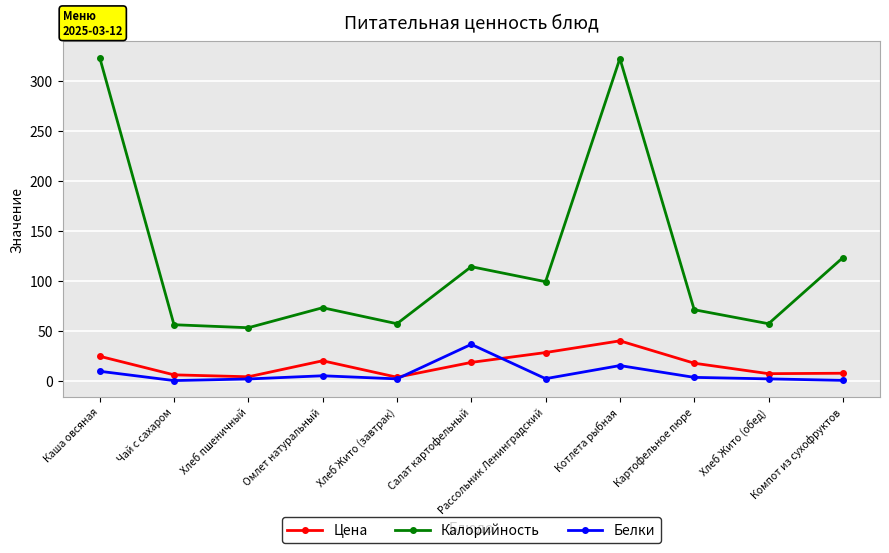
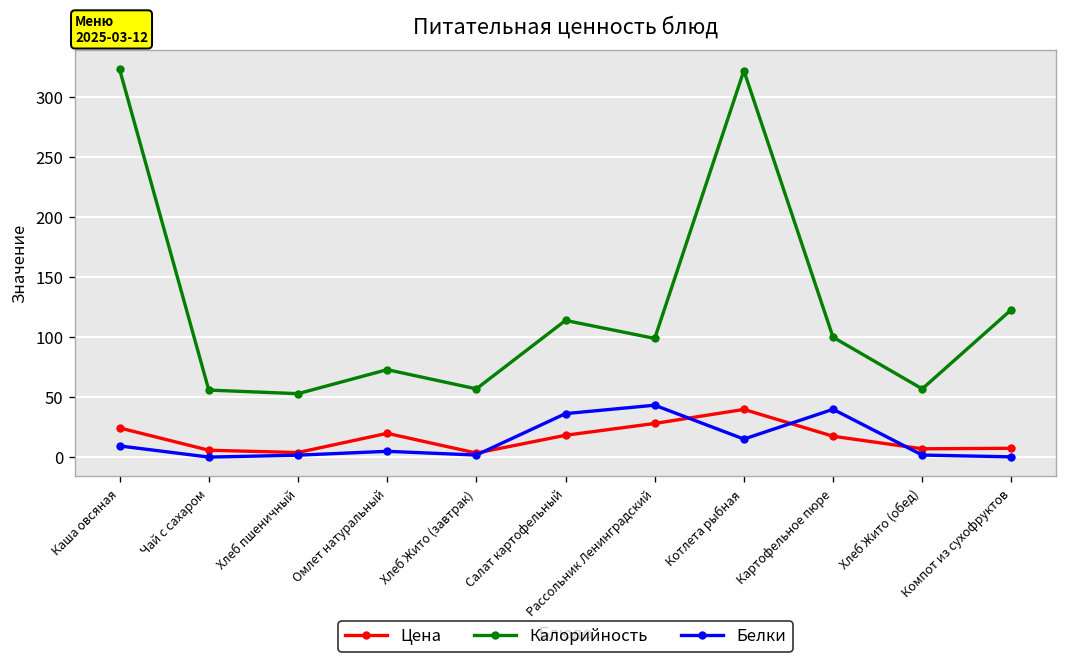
Белки, Рассольник Ленинградский: 2 -> 43
Калорийность, Картофельное пюре: 71 -> 100
Белки, Картофельное пюре: 3 -> 40
